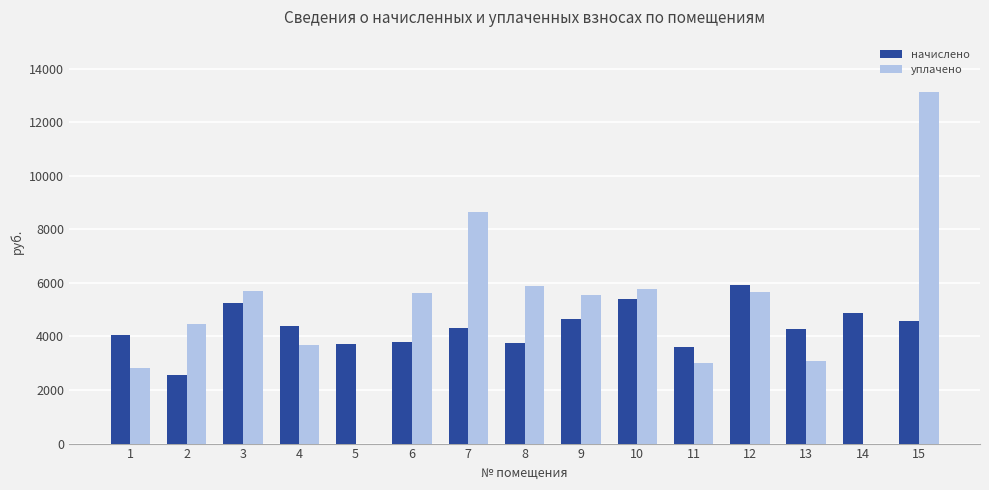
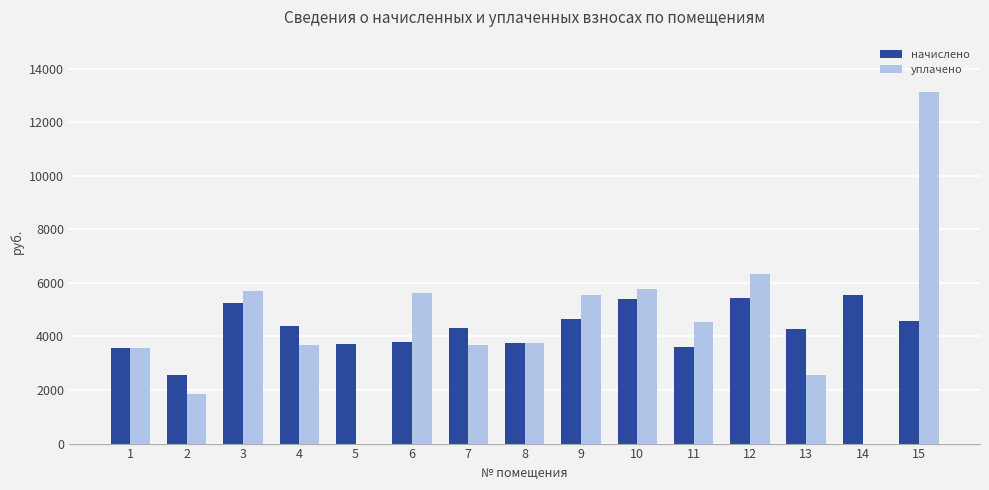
начислено, 1: 4000 -> 3600
уплачено, 1: 2800 -> 3600
уплачено, 2: 4500 -> 1900
уплачено, 7: 8600 -> 3700
уплачено, 8: 5900 -> 3800
уплачено, 11: 3000 -> 4500
начислено, 12: 5900 -> 5400
уплачено, 12: 5700 -> 6300
уплачено, 13: 3100 -> 2600
начислено, 14: 4900 -> 5500
